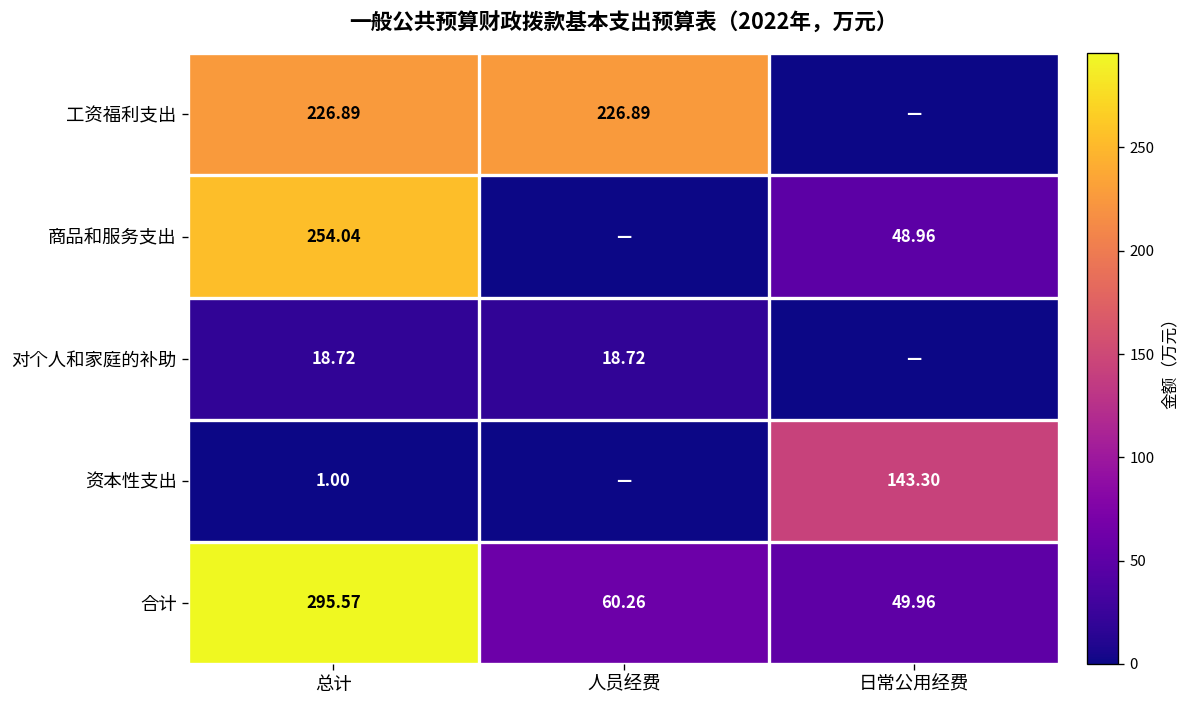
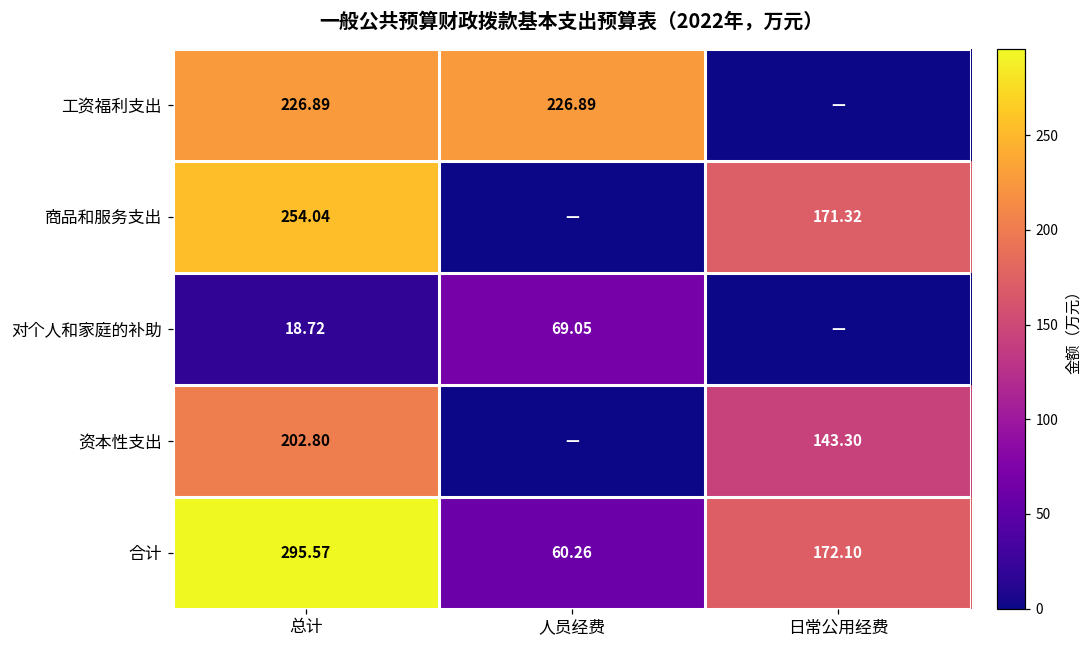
商品和服务支出, 日常公用经费: 48.96 -> 171.32
对个人和家庭的补助, 人员经费: 18.72 -> 69.05
资本性支出, 总计: 1.00 -> 202.80
合计, 日常公用经费: 49.96 -> 172.10
